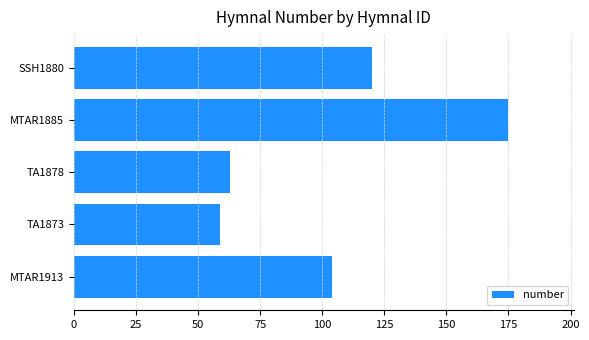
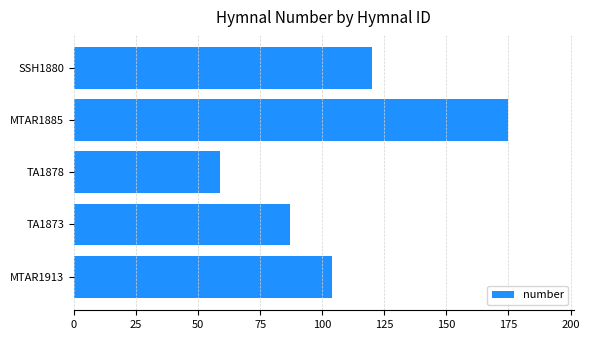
TA1878: 63 -> 59
TA1873: 59 -> 87
